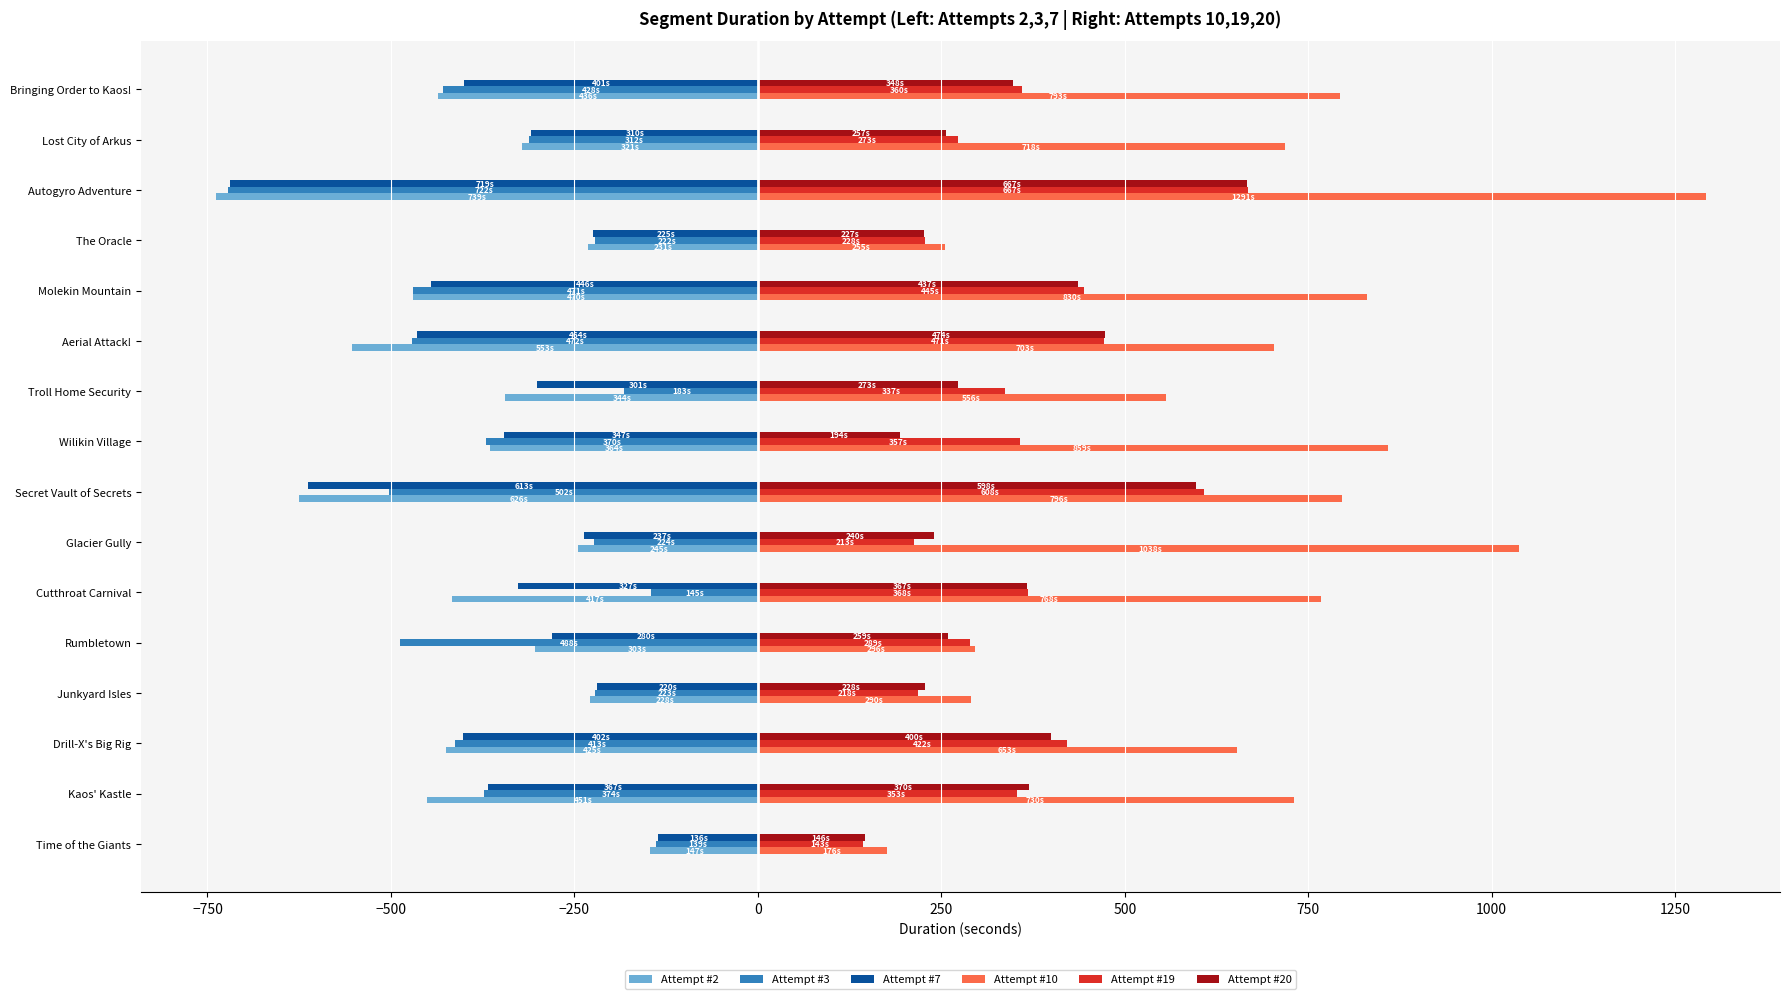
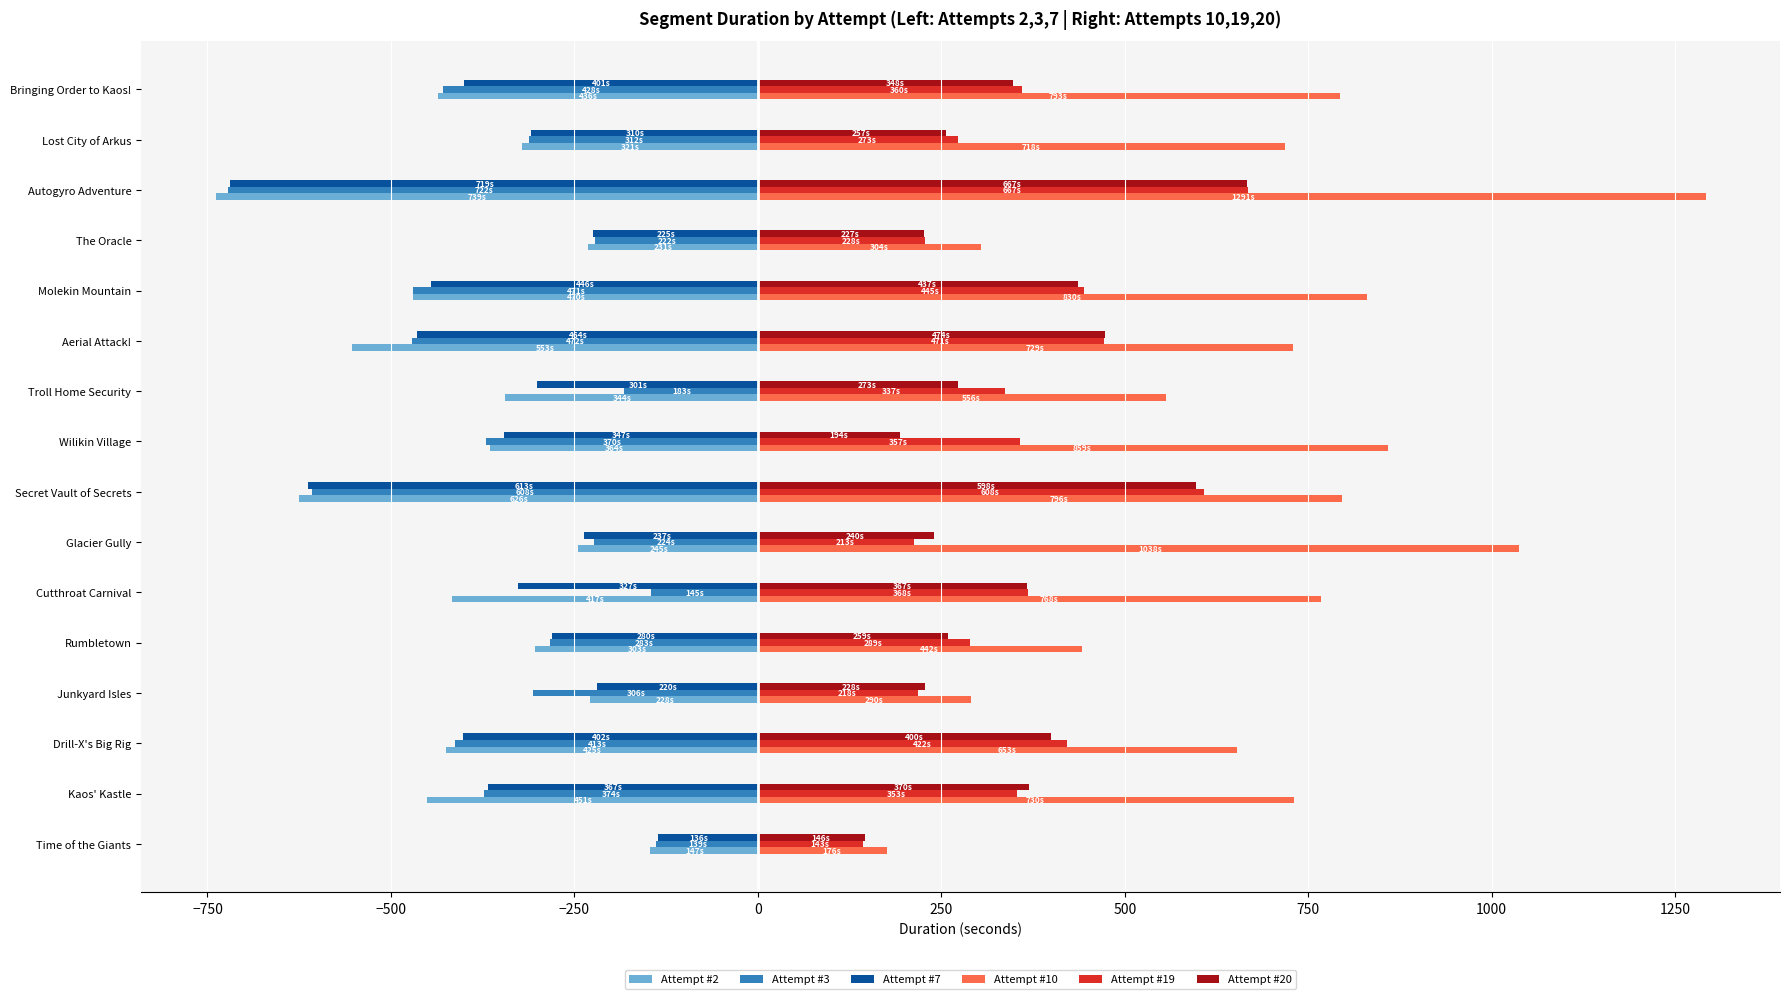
Attempt #10, The Oracle: 255s -> 304s
Attempt #10, Aerial Attack!: 703s -> 729s
Attempt #3, Secret Vault of Secrets: 502s -> 608s
Attempt #3, Rumbletown: 488s -> 283s
Attempt #10, Rumbletown: 296s -> 442s
Attempt #3, Junkyard Isles: 223s -> 306s
